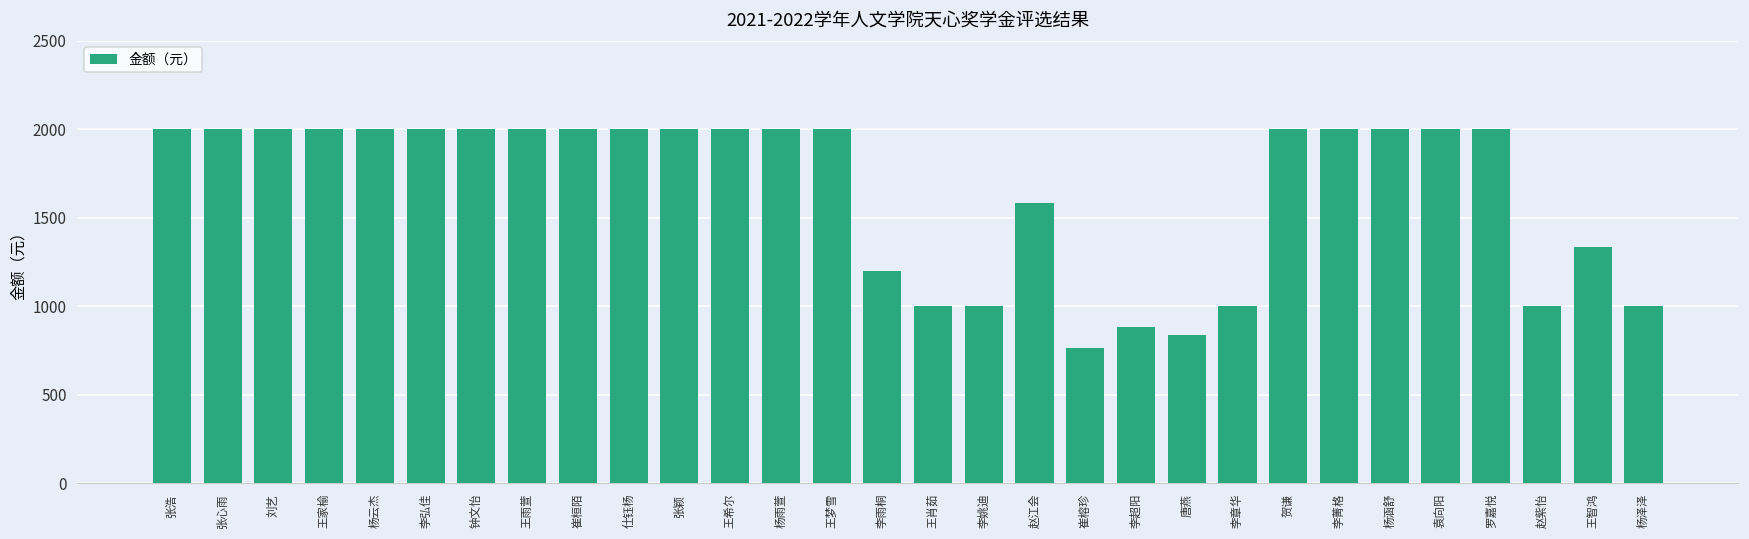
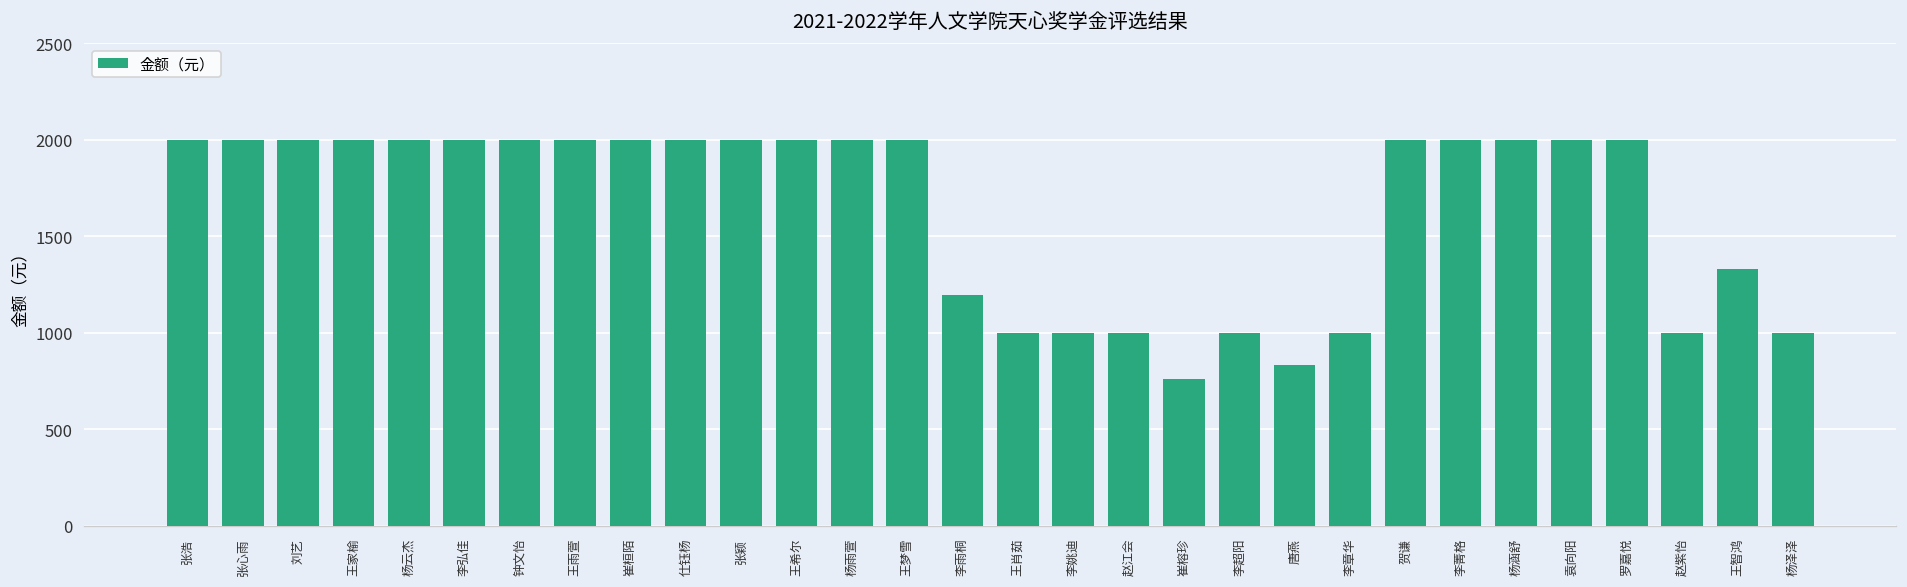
赵江会: 1580 -> 1000
李超阳: 880 -> 1000
